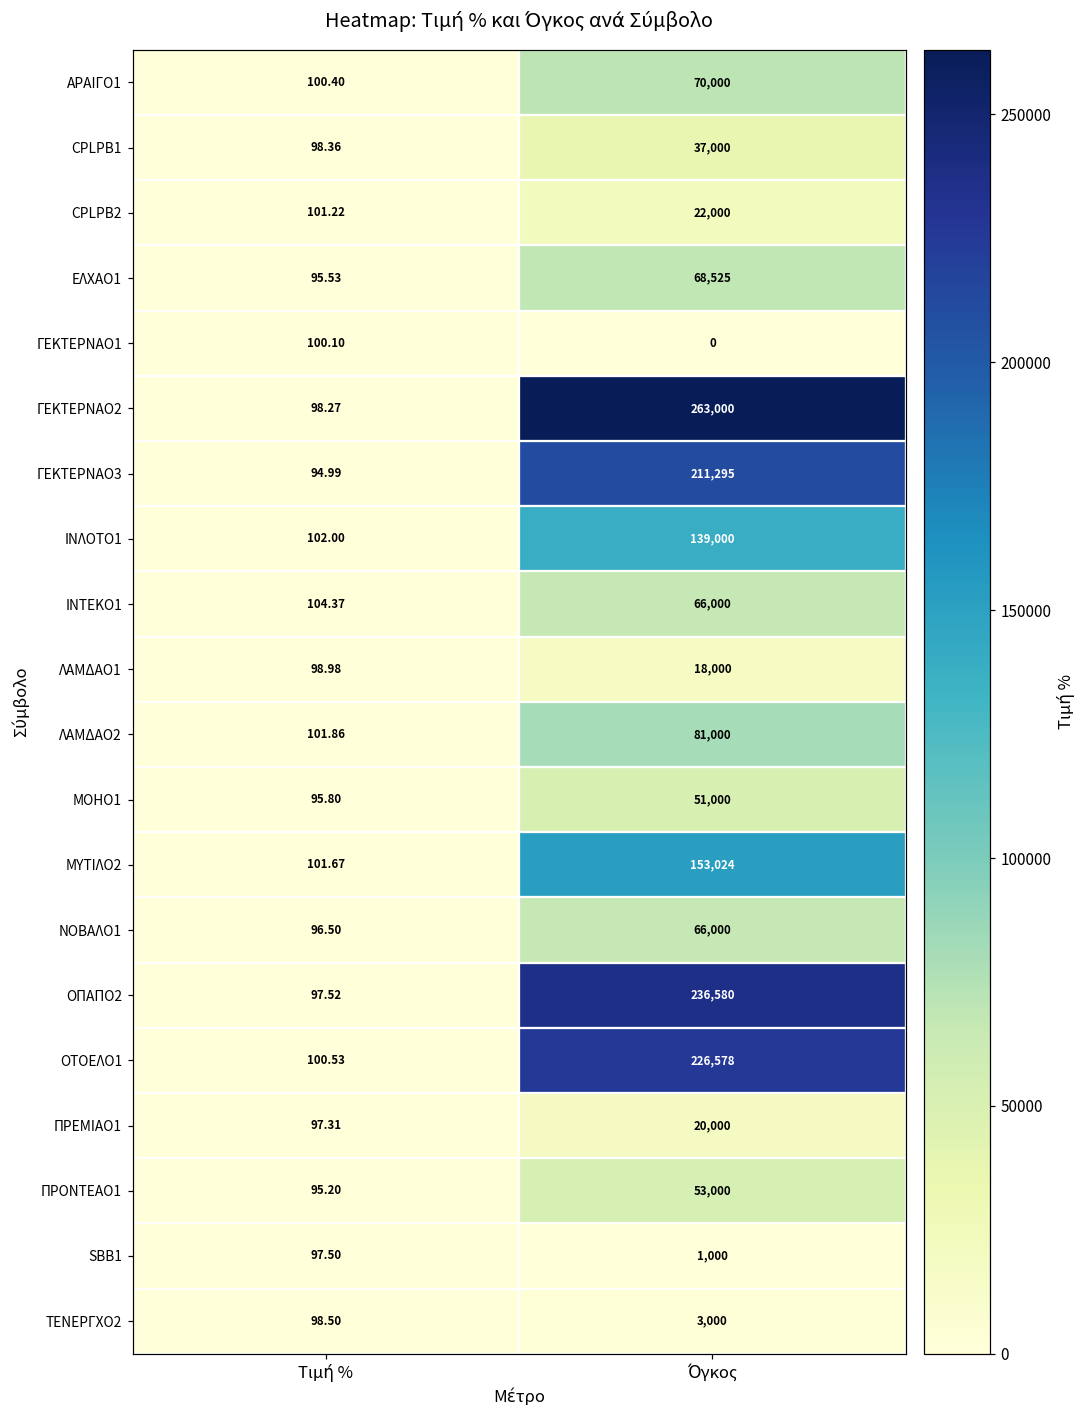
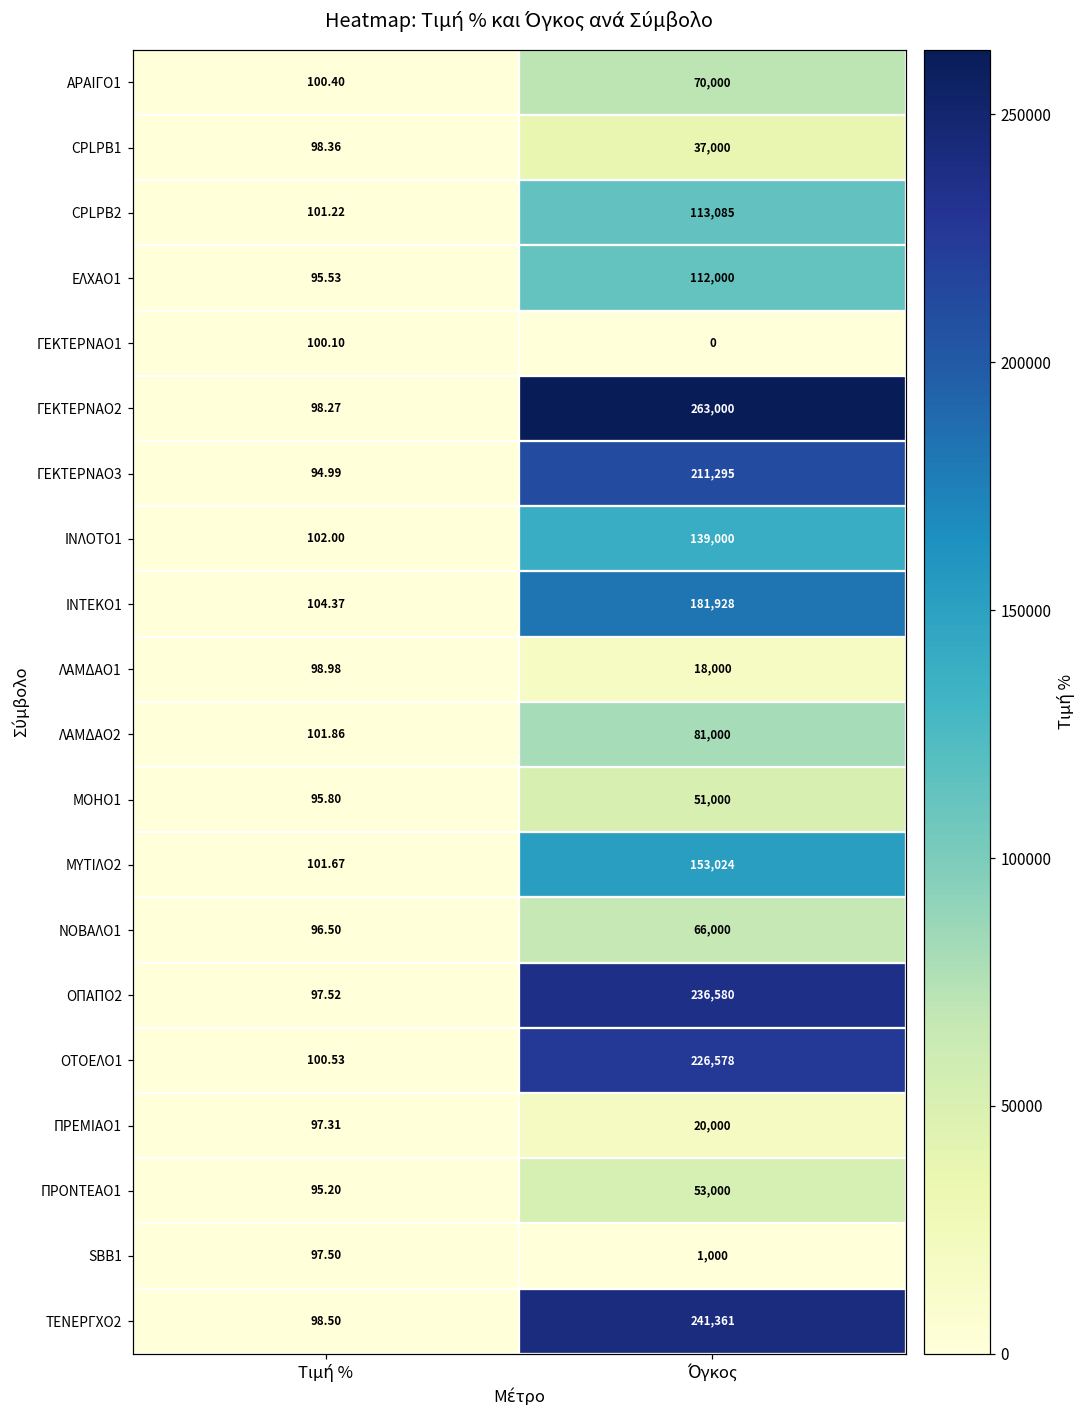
CPLPB2, Όγκος: 22,000 -> 113,085
ΕΛΧΑΟ1, Όγκος: 68,525 -> 112,000
ΙΝΤΕΚΟ1, Όγκος: 66,000 -> 181,928
ΤΕΝΕΡΓΧΟ2, Όγκος: 3,000 -> 241,361
